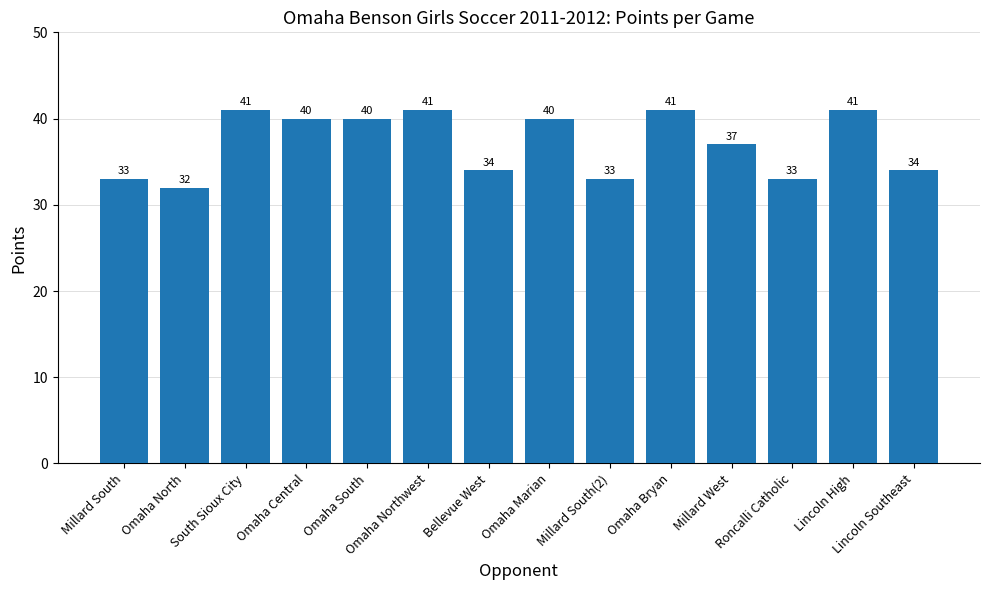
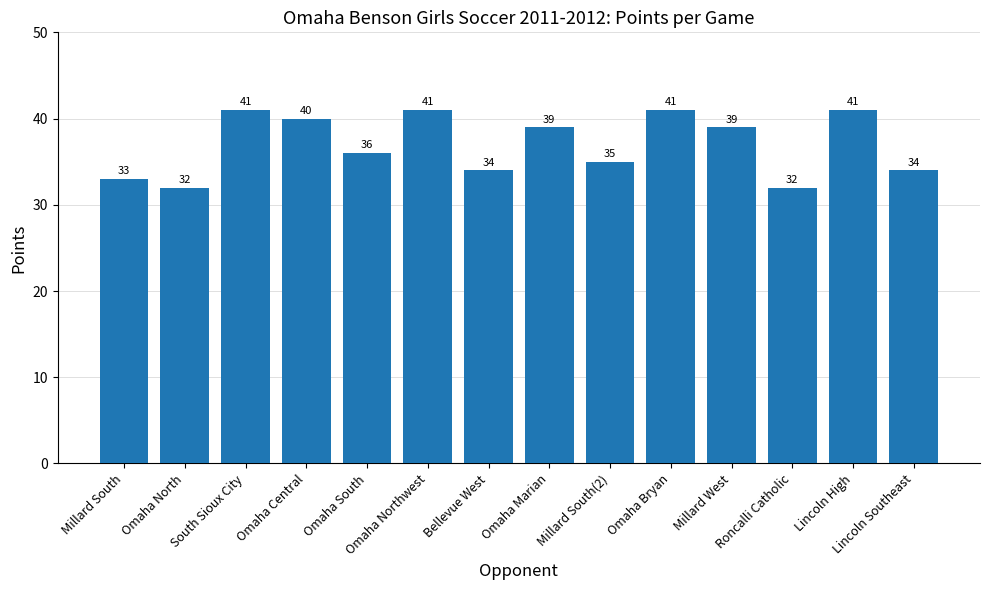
Omaha South: 40 -> 36
Omaha Marian: 40 -> 39
Millard South(2): 33 -> 35
Millard West: 37 -> 39
Roncalli Catholic: 33 -> 32
